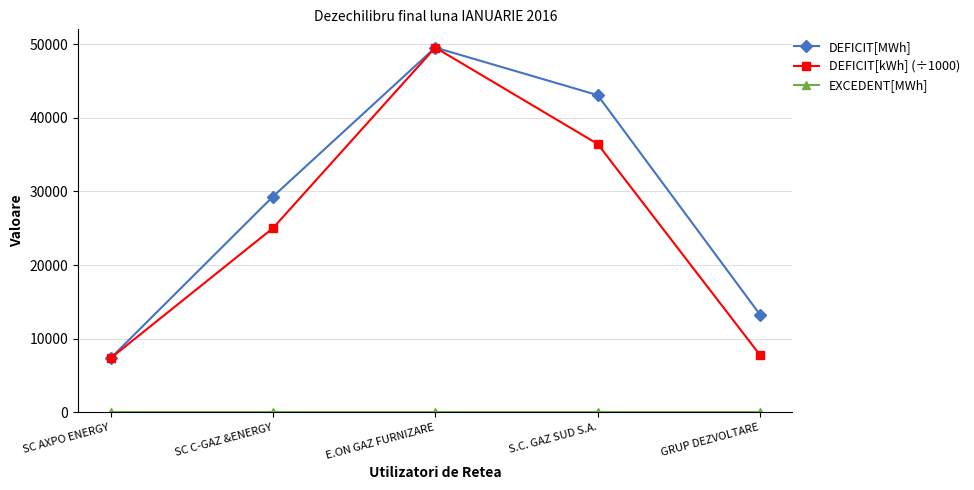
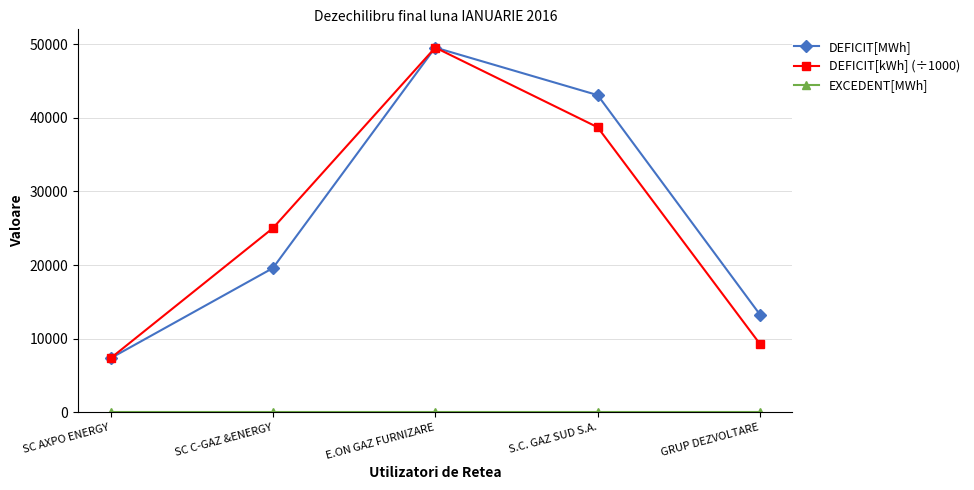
DEFICIT[MWh], SC C-GAZ &ENERGY: 29000 -> 20000
DEFICIT[kWh] (÷1000), S.C. GAZ SUD S.A.: 36000 -> 39000
DEFICIT[kWh] (÷1000), GRUP DEZVOLTARE: 8000 -> 9000
